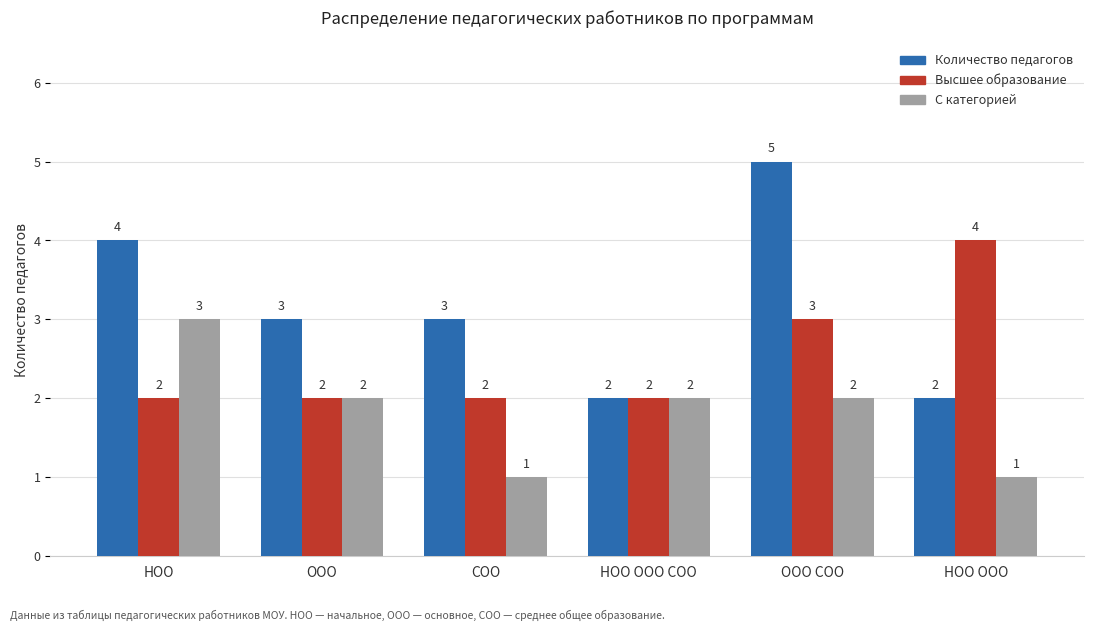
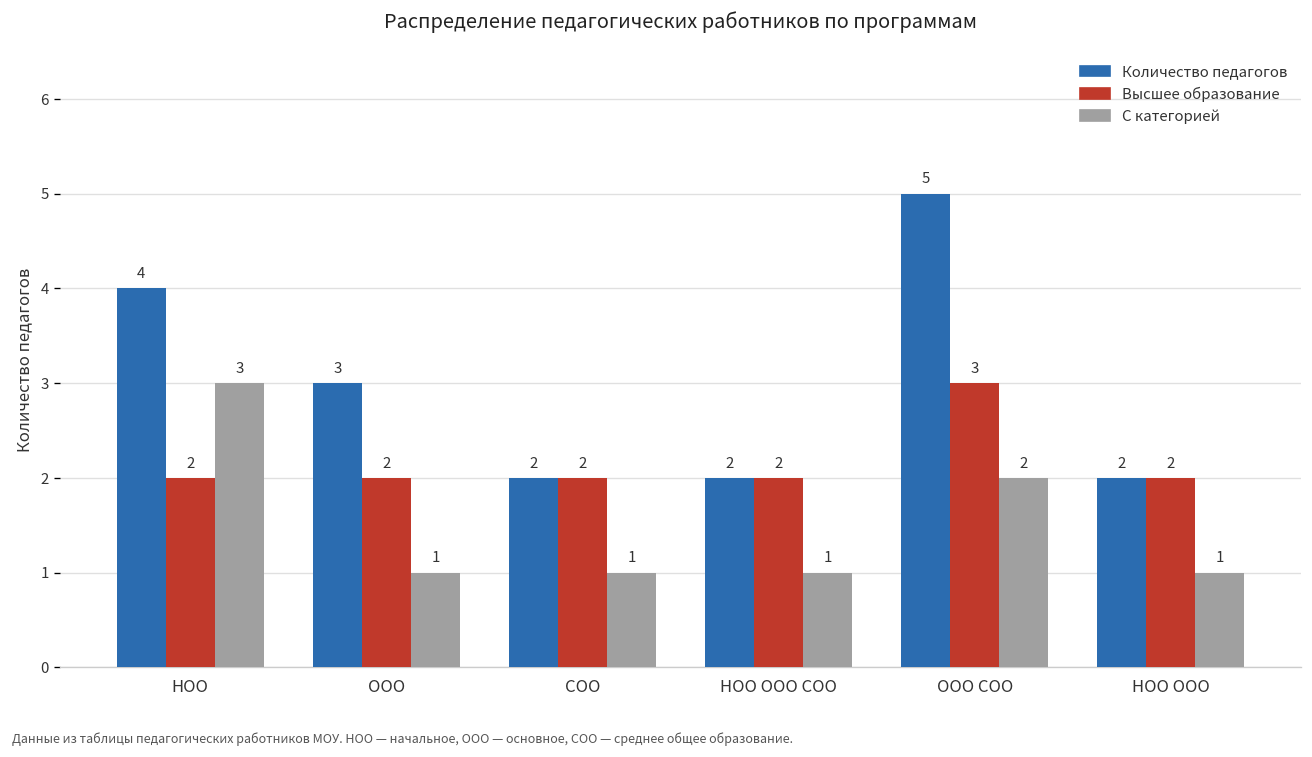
С категорией, ООО: 2 -> 1
Количество педагогов, СОО: 3 -> 2
С категорией, НОО ООО СОО: 2 -> 1
Высшее образование, НОО ООО: 4 -> 2
